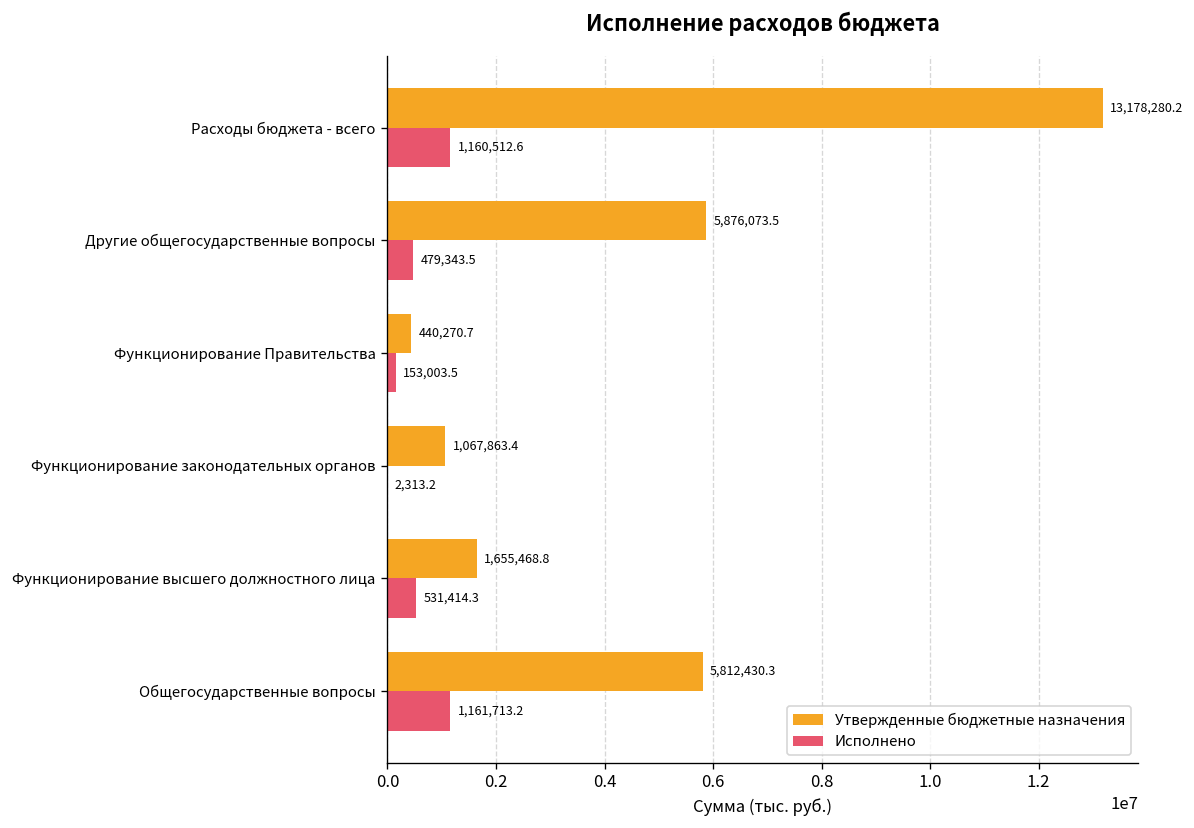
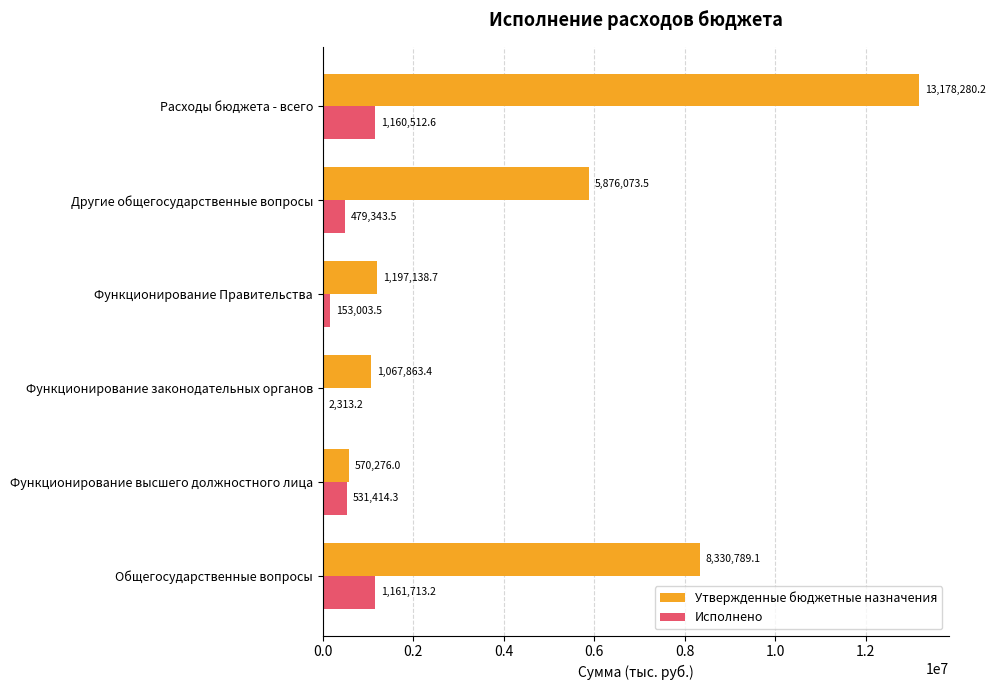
Утвержденные бюджетные назначения, Функционирование Правительства: 440,270.7 -> 1,197,138.7
Утвержденные бюджетные назначения, Функционирование высшего должностного лица: 1,655,468.8 -> 570,276.0
Утвержденные бюджетные назначения, Общегосударственные вопросы: 5,812,430.3 -> 8,330,789.1
